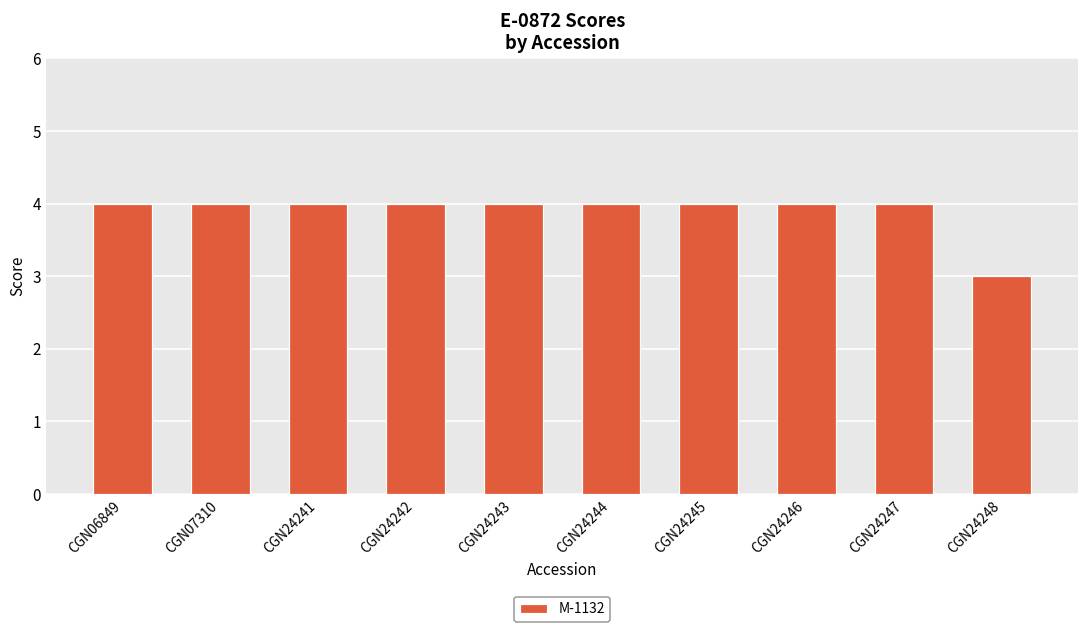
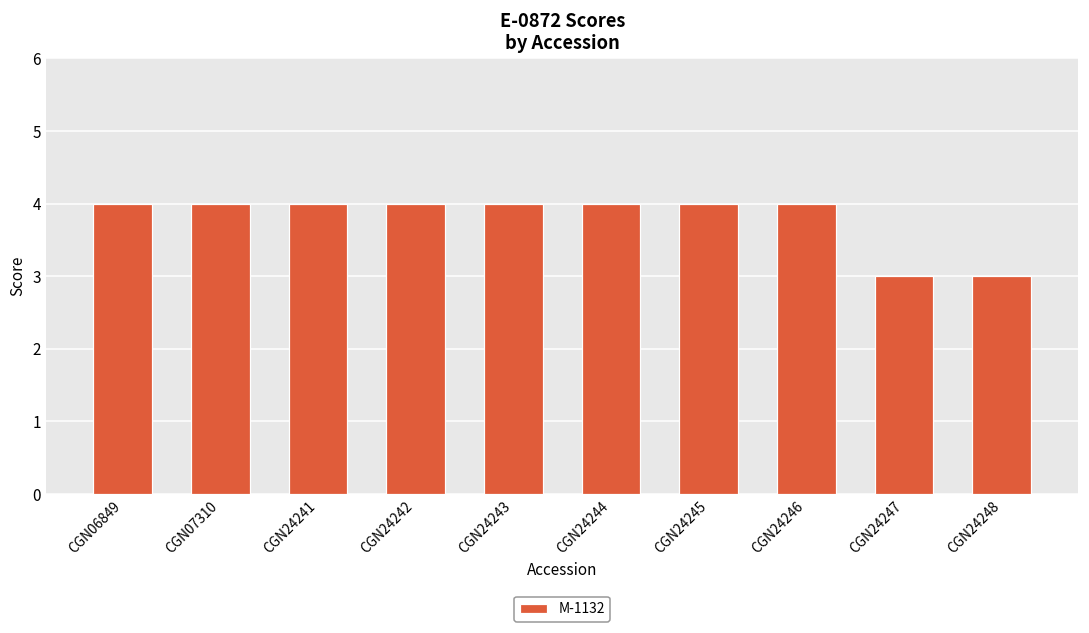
CGN24247: 4 -> 3
